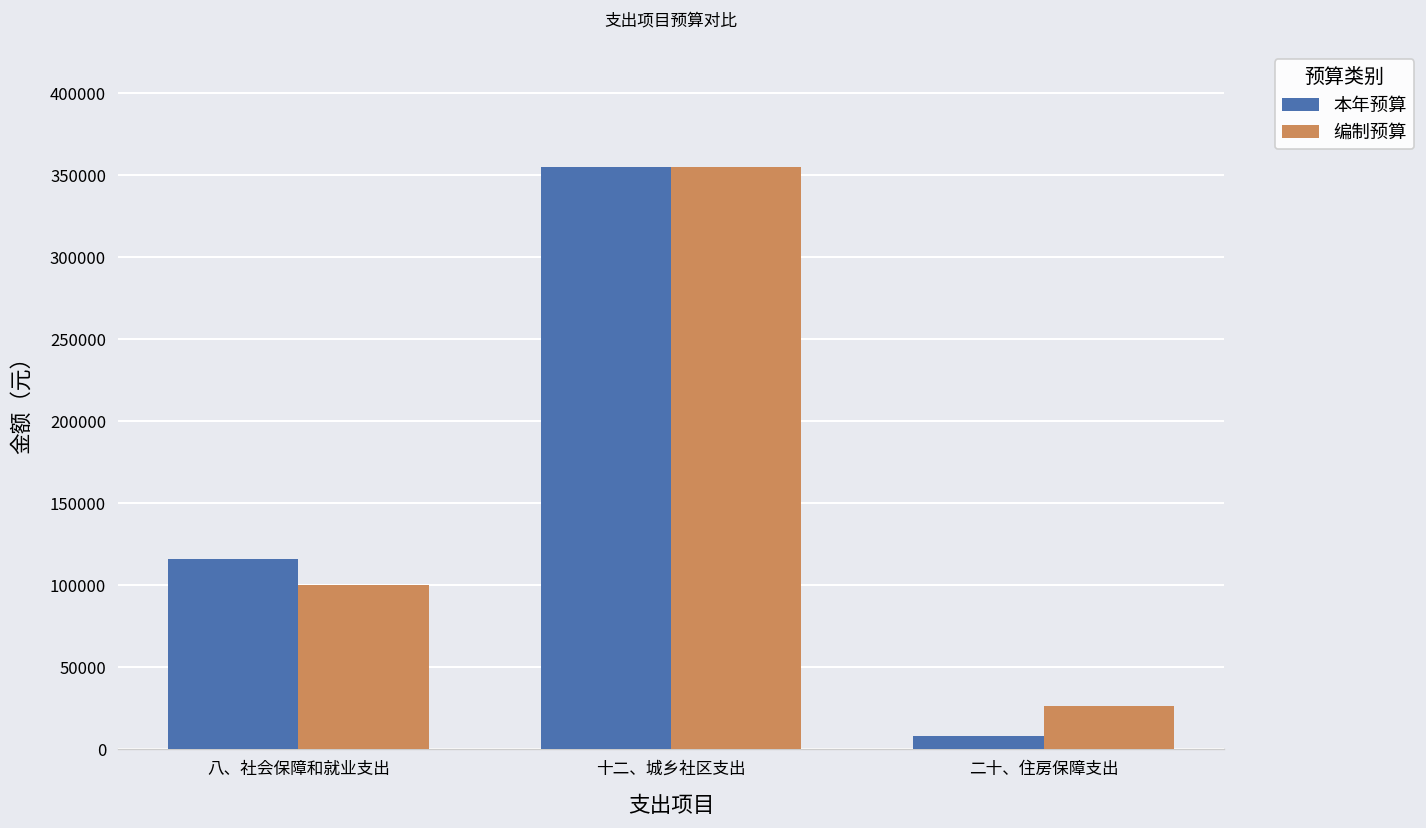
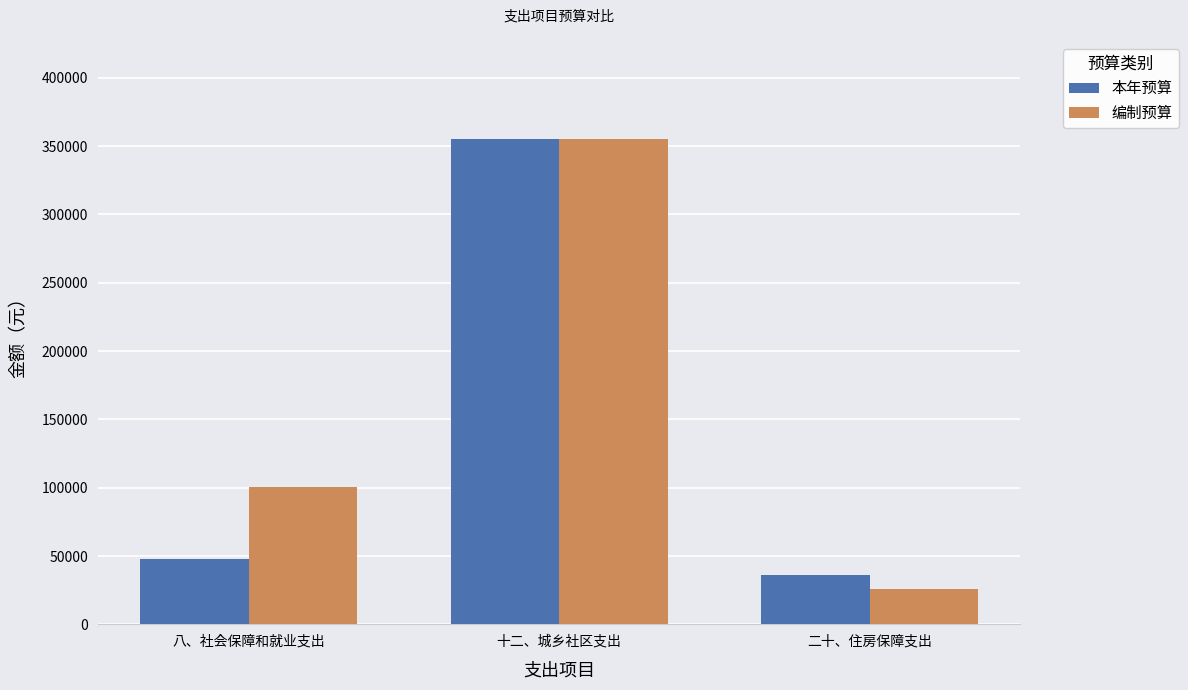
本年预算, 八、社会保障和就业支出: 116000 -> 48000
本年预算, 二十、住房保障支出: 8000 -> 36000
